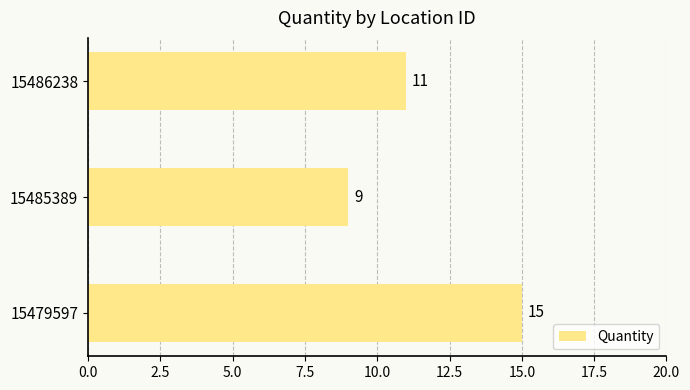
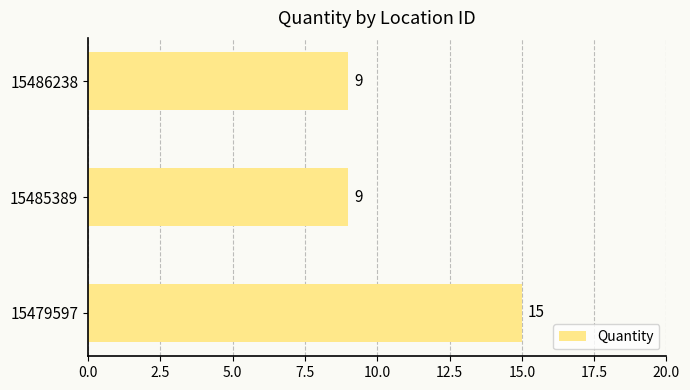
15486238: 11 -> 9
